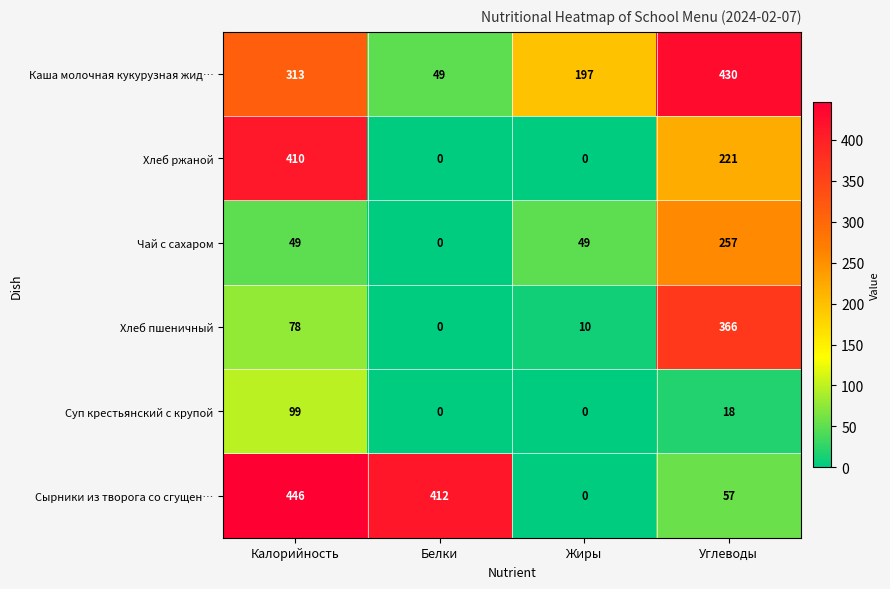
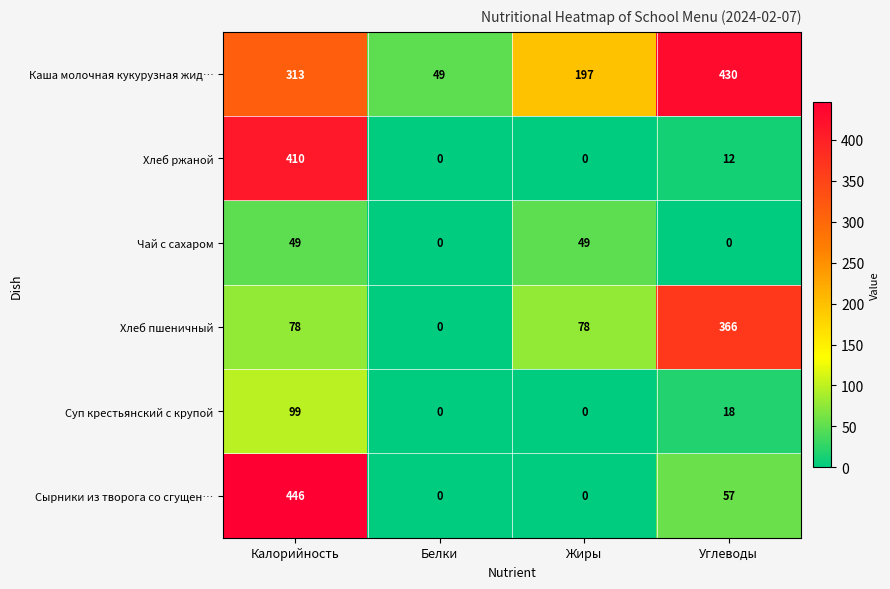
Хлеб ржаной, Углеводы: 221 -> 12
Чай с сахаром, Углеводы: 257 -> 0
Хлеб пшеничный, Жиры: 10 -> 78
Сырники из творога со сгущен…, Белки: 412 -> 0
